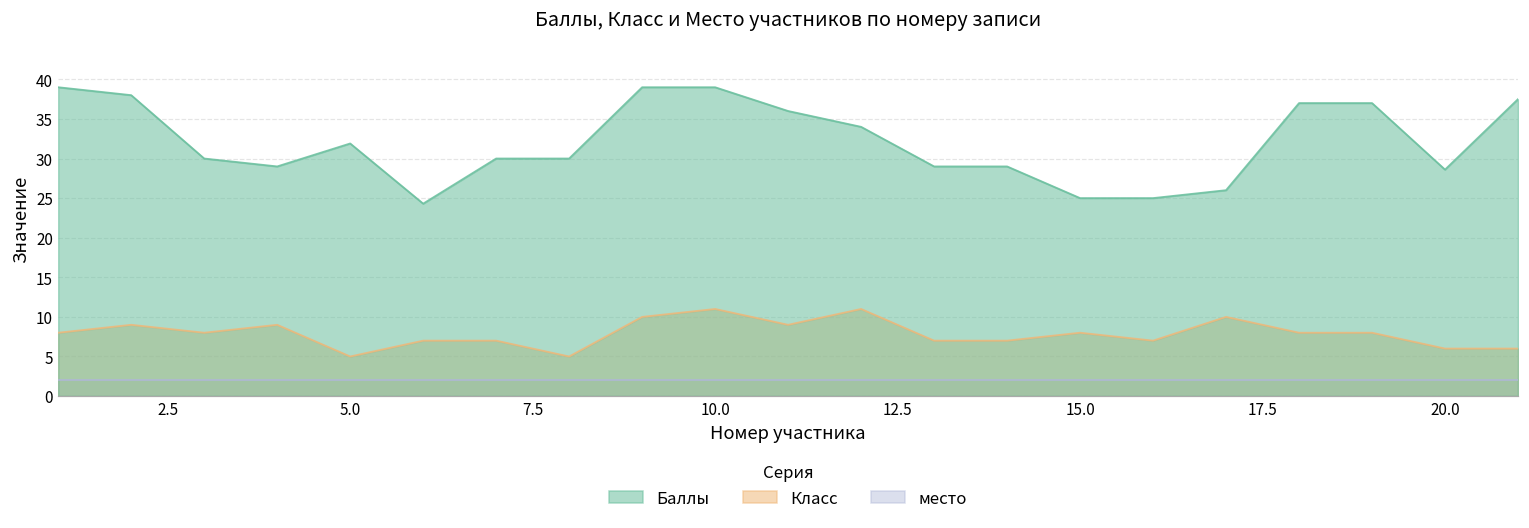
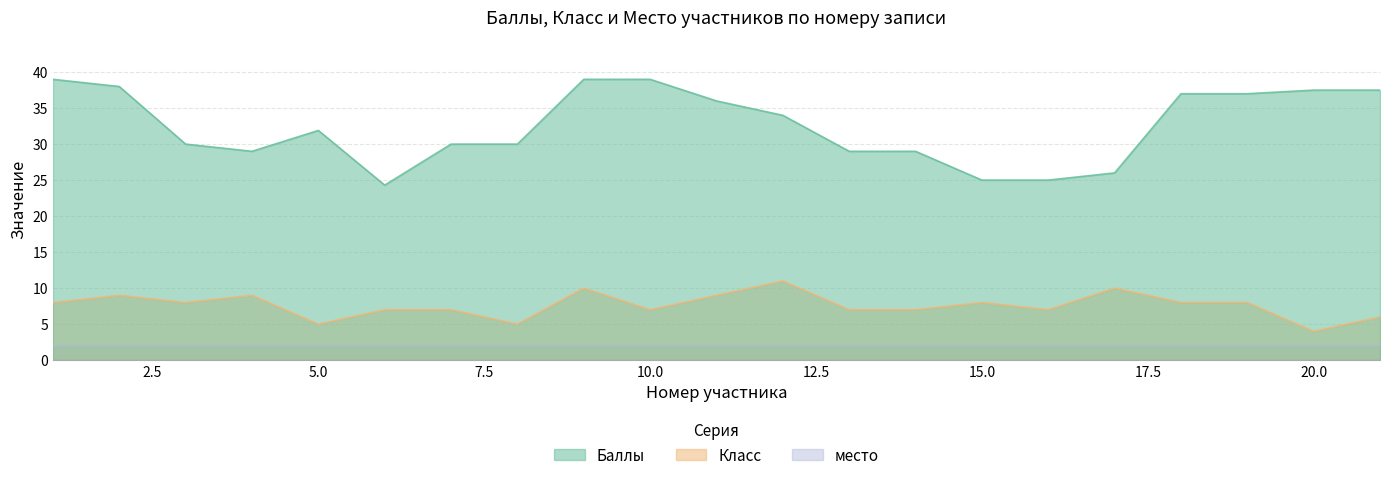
Класс, 10.0: 11 -> 7
Класс, 20.0: 6 -> 4
Баллы, 20.0: 29 -> 38
